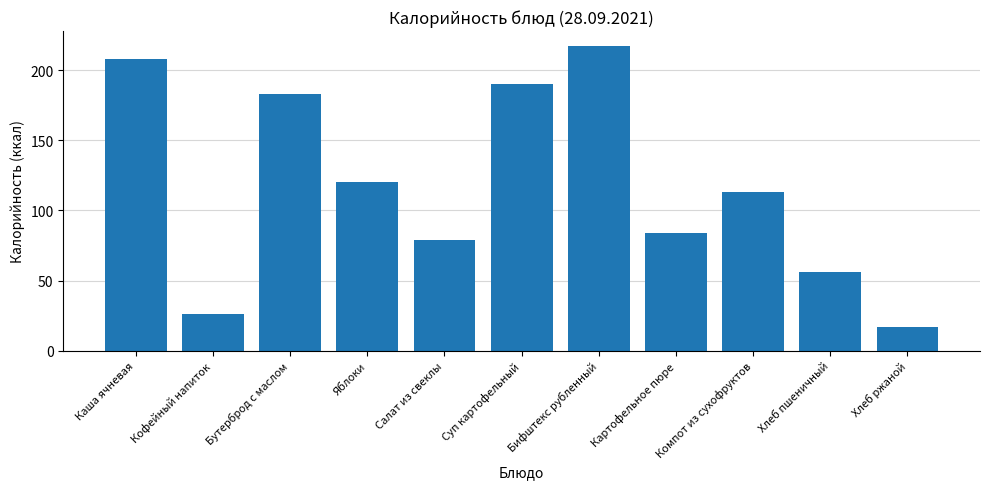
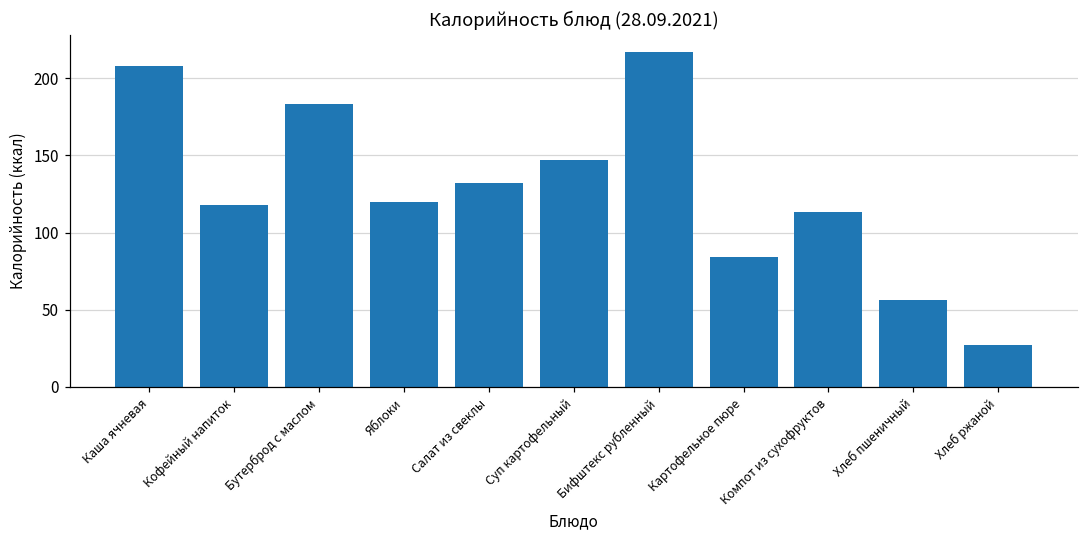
Кофейный напиток: 26 -> 118
Салат из свеклы: 79 -> 132
Суп картофельный: 190 -> 147
Хлеб ржаной: 17 -> 27
